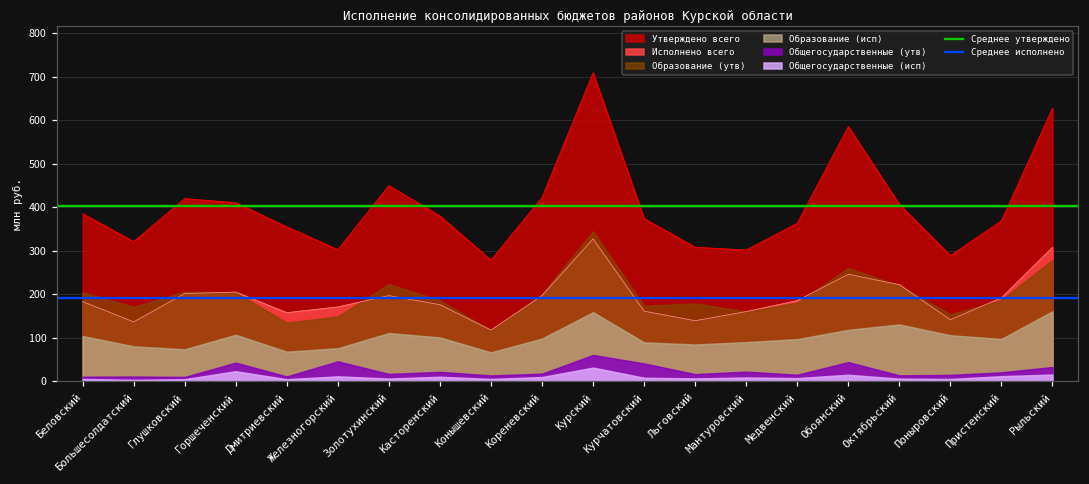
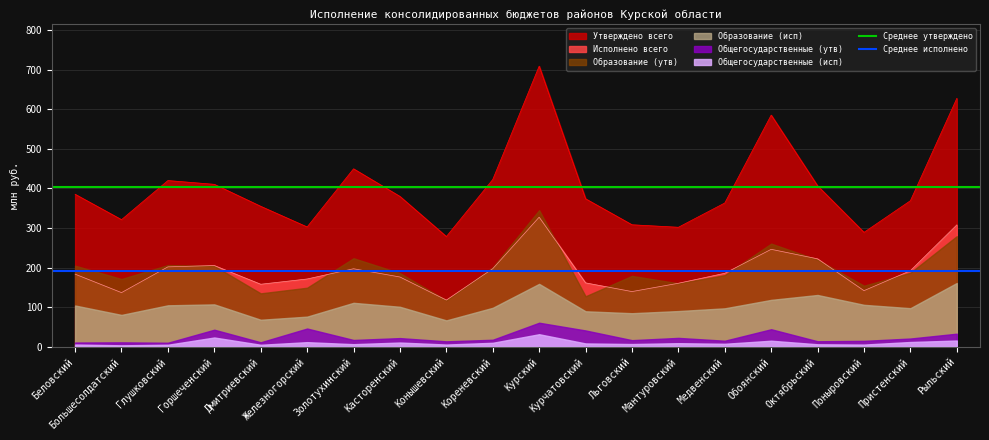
Образование (исп), Глушковский: 70 -> 100
Образование (утв), Курчатовский: 170 -> 130
